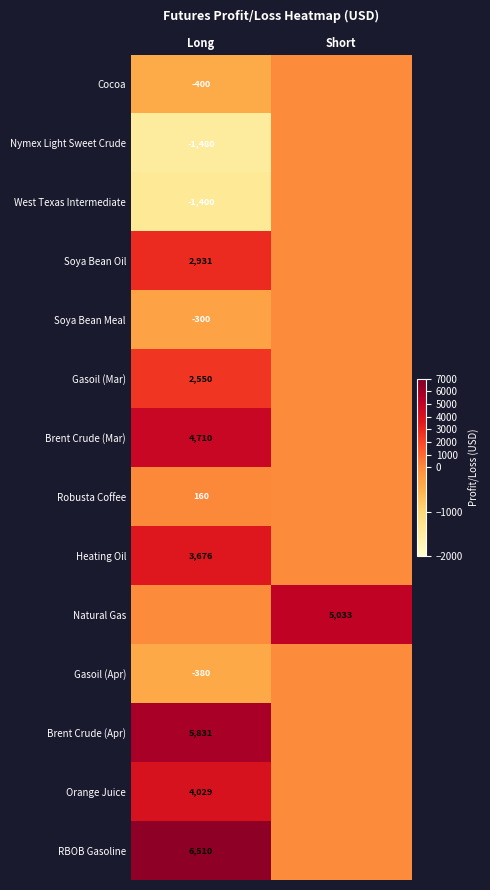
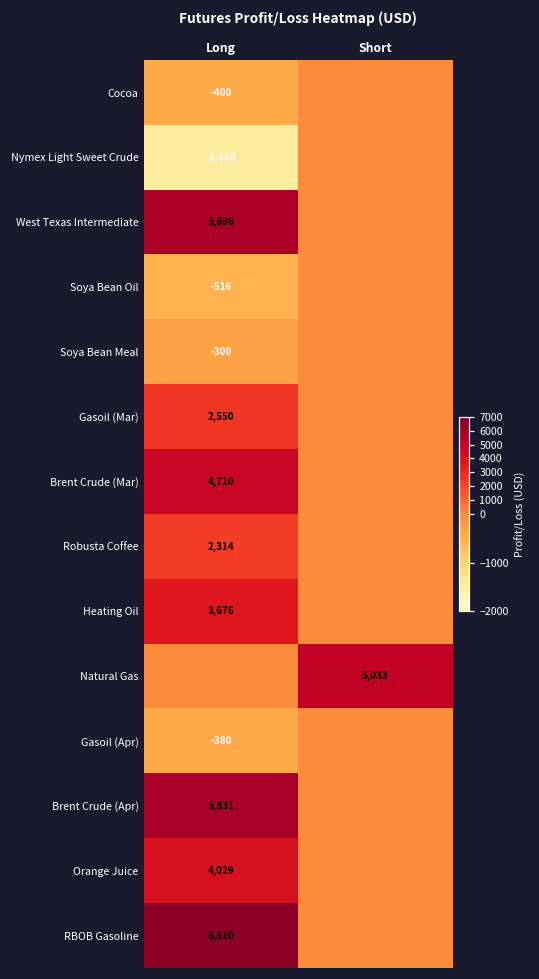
West Texas Intermediate, Long: -1,400 -> 5,686
Soya Bean Oil, Long: 2,931 -> -516
Robusta Coffee, Long: 160 -> 2,314
